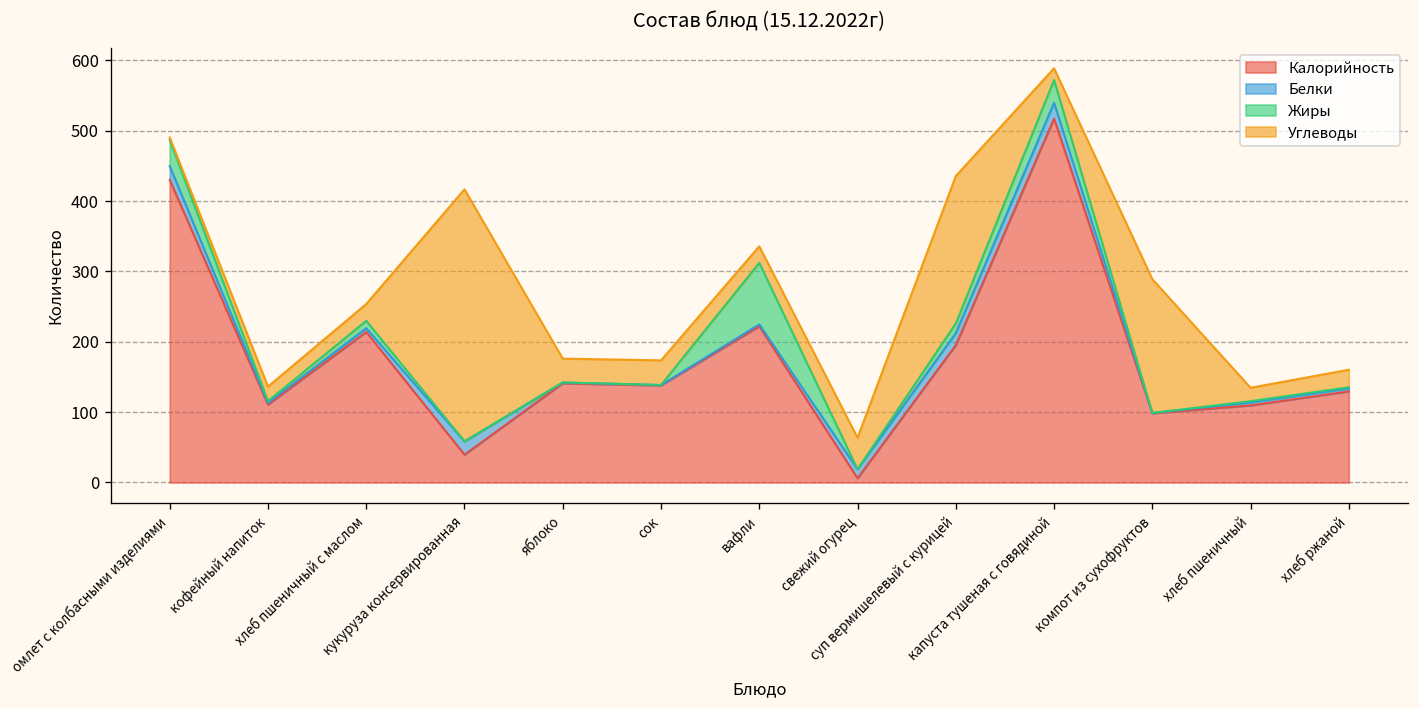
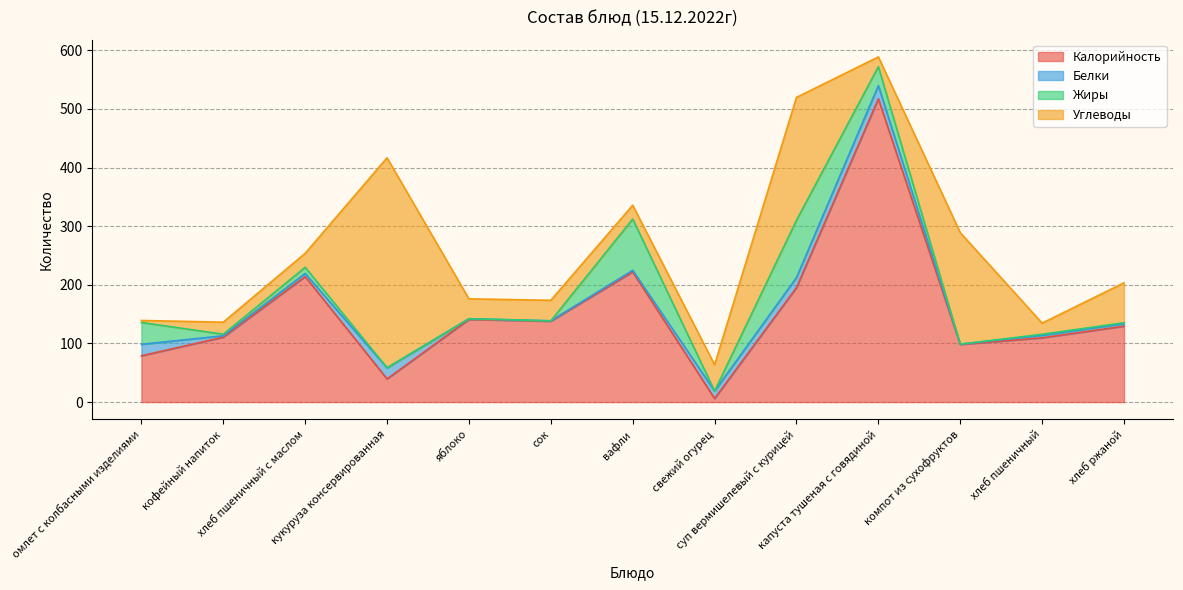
Калорийность, омлет с колбасными изделиями: 430 -> 80
Жиры, суп вермишелевый с курицей: 10 -> 100
Углеводы, хлеб ржаной: 20 -> 70
